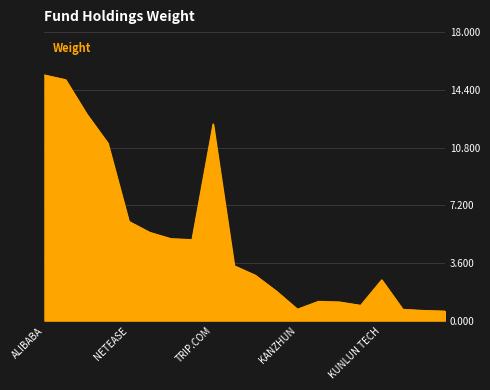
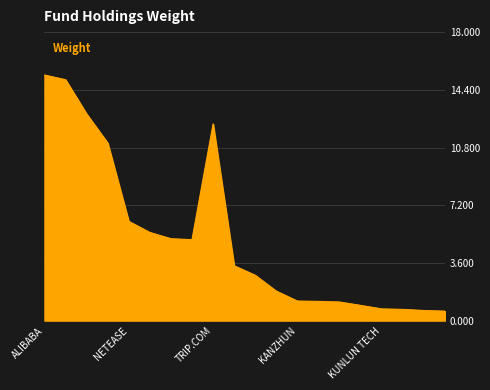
KANZHUN: 0.7 -> 1.2
KUNLUN TECH: 2.5 -> 0.7
